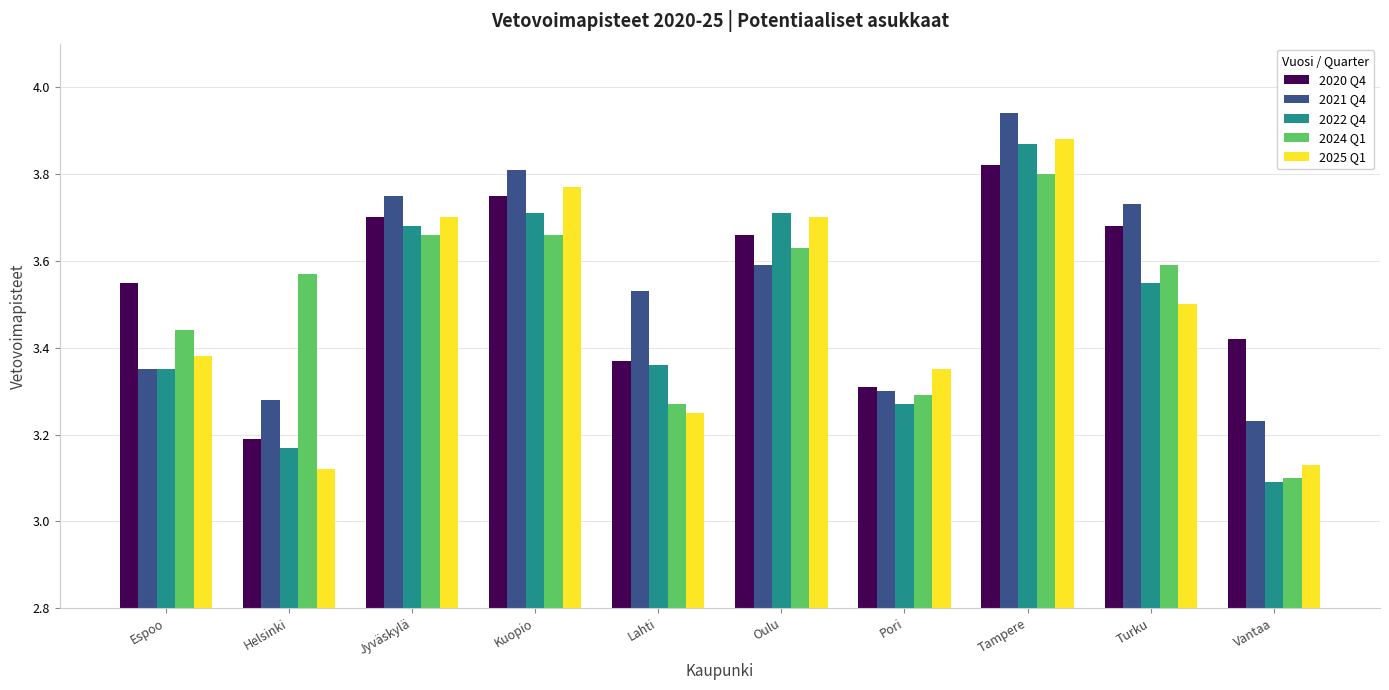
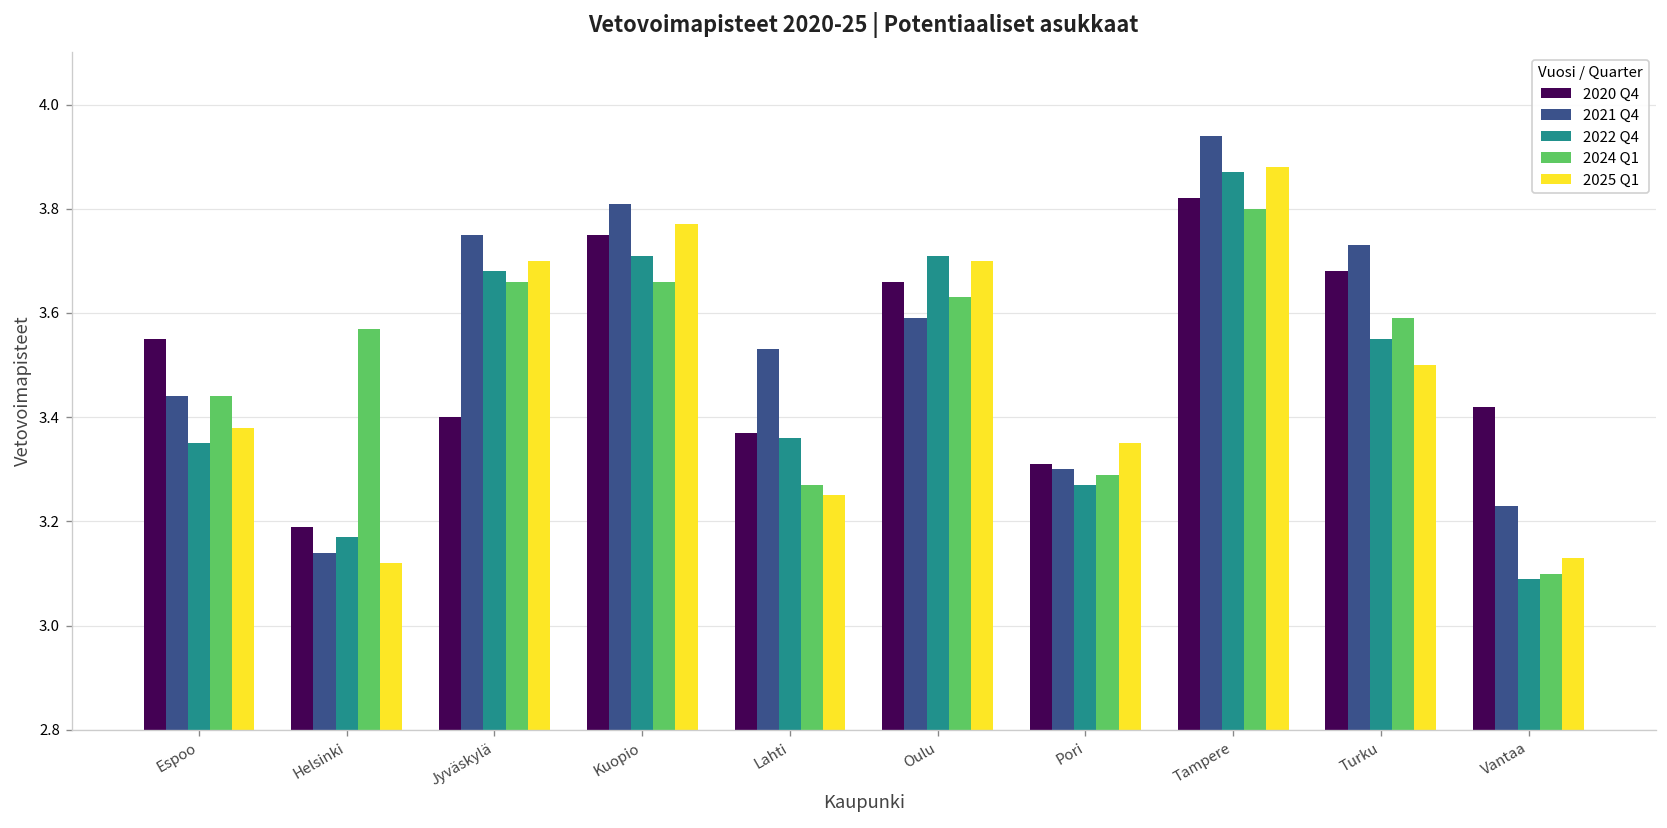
2021 Q4, Espoo: 3.35 -> 3.44
2021 Q4, Helsinki: 3.28 -> 3.14
2020 Q4, Jyväskylä: 3.7 -> 3.4
